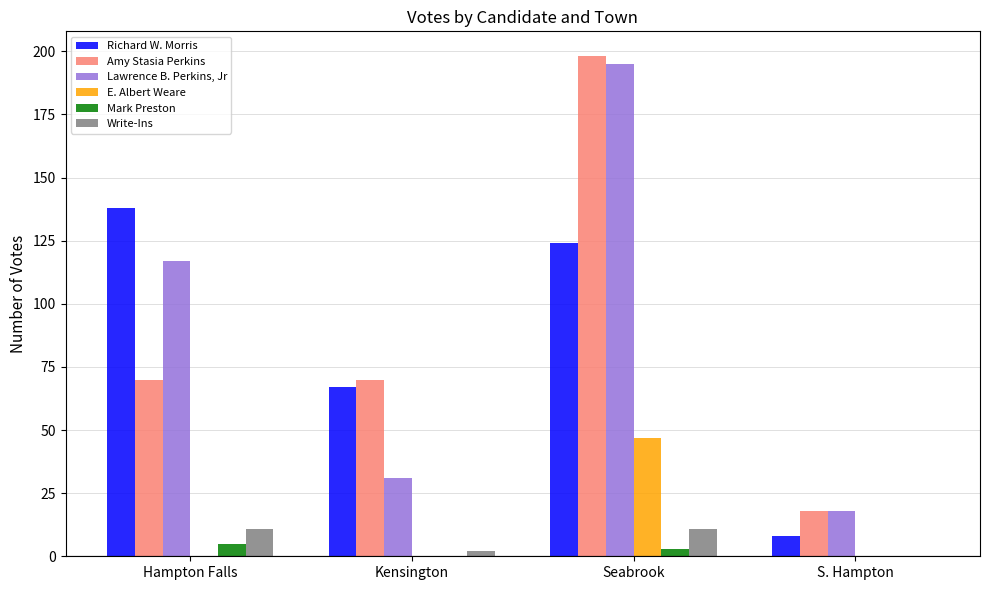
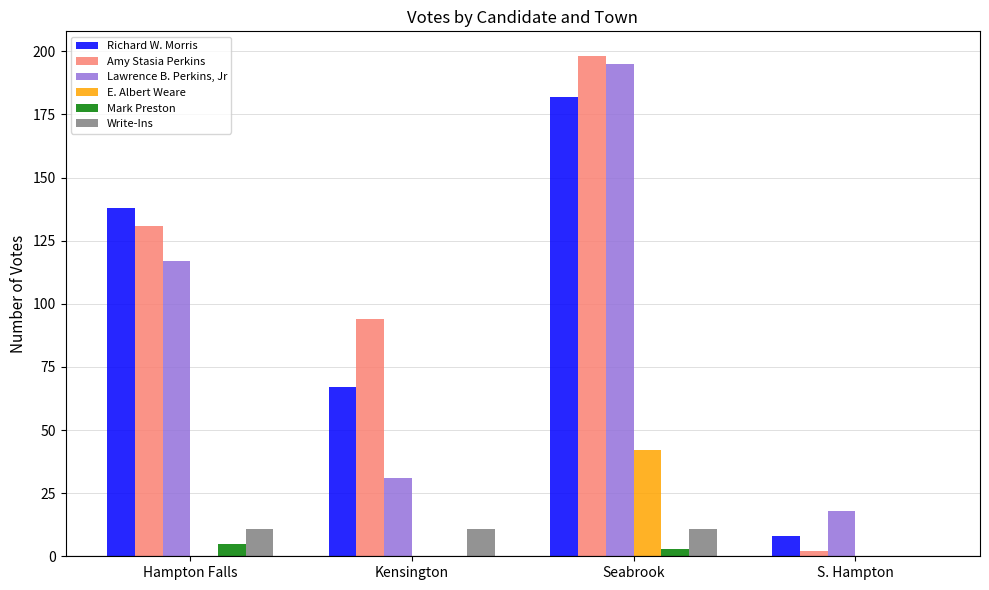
Amy Stasia Perkins, Hampton Falls: 70 -> 131
Amy Stasia Perkins, Kensington: 70 -> 94
Write-Ins, Kensington: 2 -> 11
Richard W. Morris, Seabrook: 124 -> 182
E. Albert Weare, Seabrook: 47 -> 42
Amy Stasia Perkins, S. Hampton: 18 -> 2
